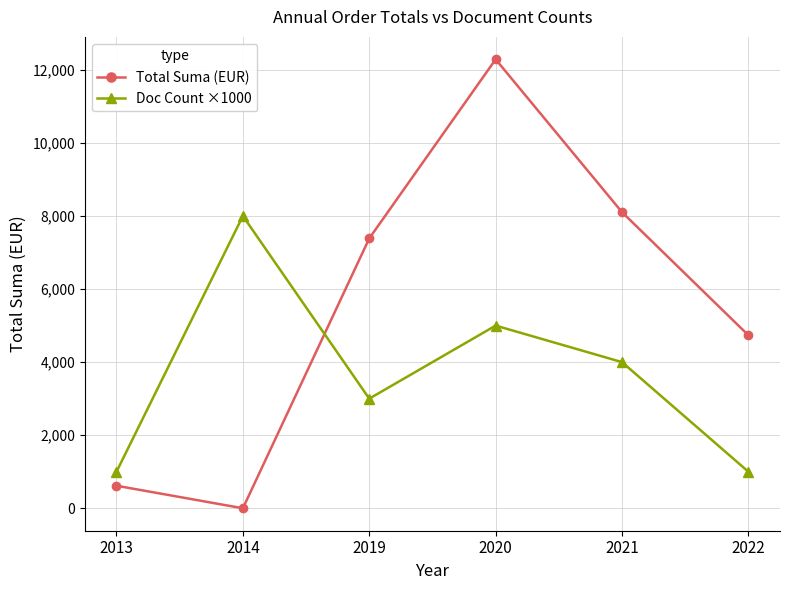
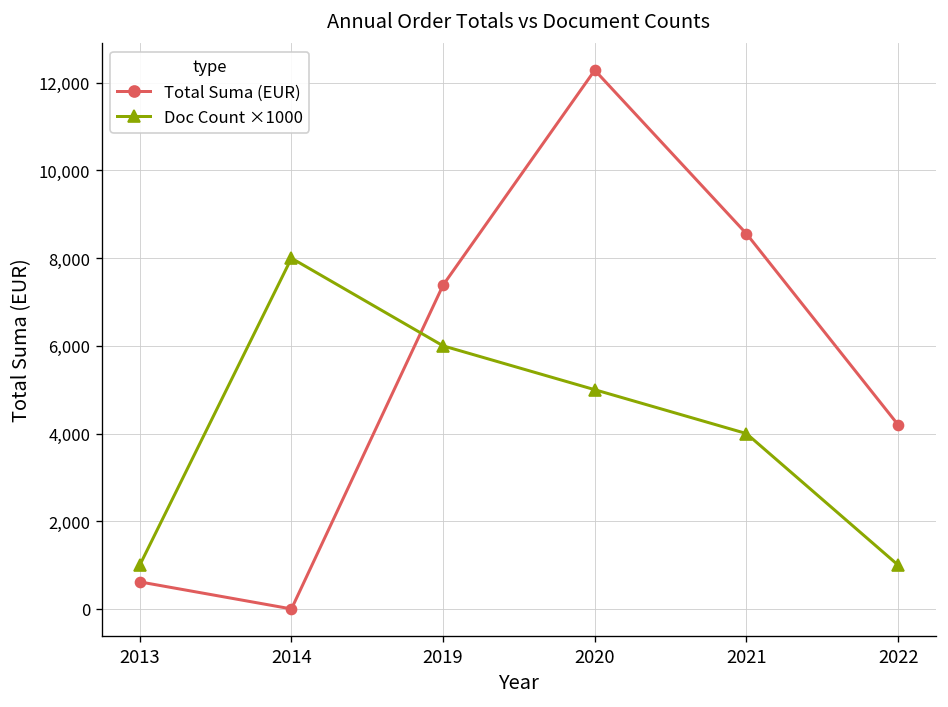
Doc Count ×1000, 2019: 3,000 -> 6,000
Total Suma (EUR), 2021: 8,100 -> 8,600
Total Suma (EUR), 2022: 4,700 -> 4,200
